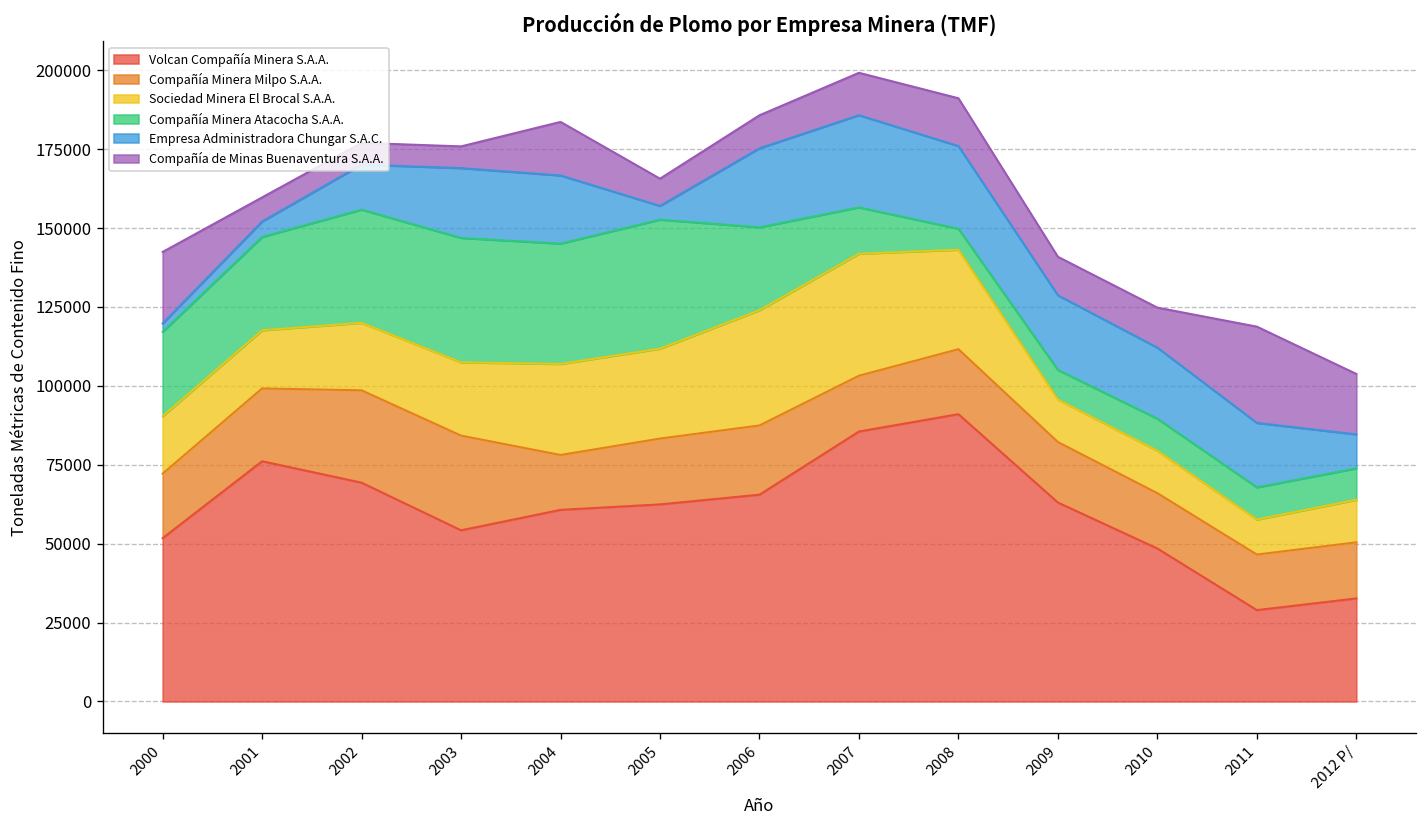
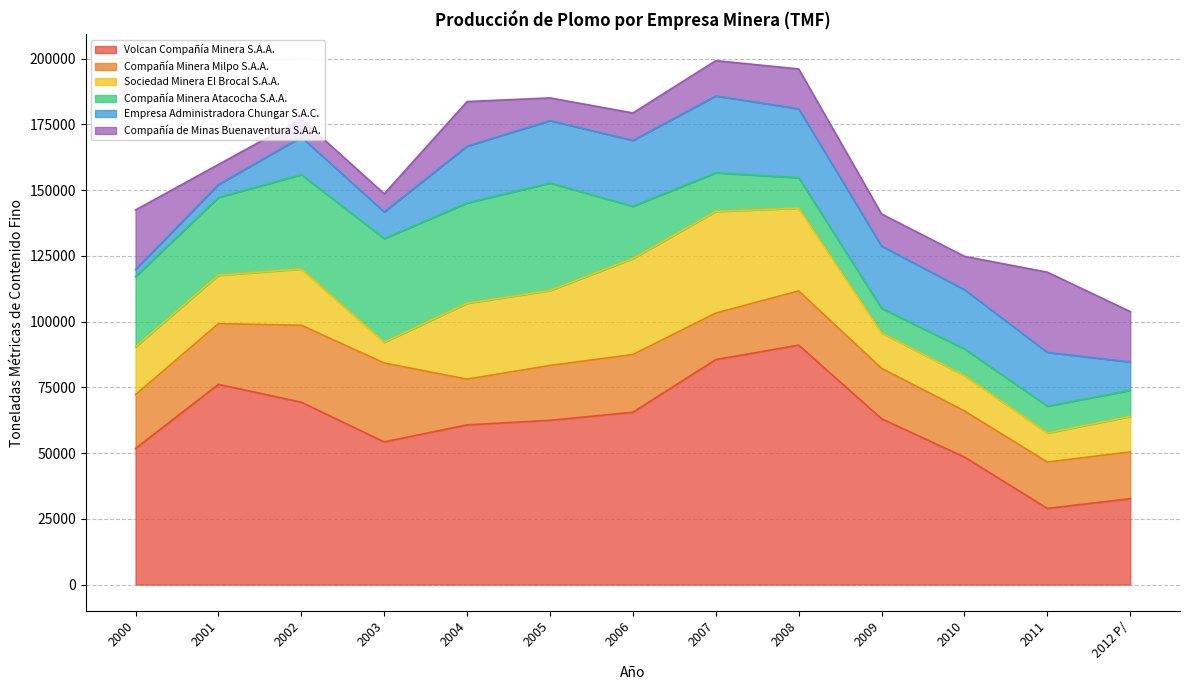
Sociedad Minera El Brocal S.A.A., 2003: 23000 -> 8000
Empresa Administradora Chungar S.A.C., 2003: 22000 -> 10000
Empresa Administradora Chungar S.A.C., 2005: 4000 -> 24000
Compañía Minera Atacocha S.A.A., 2006: 26000 -> 20000
Compañía Minera Atacocha S.A.A., 2008: 7000 -> 12000
